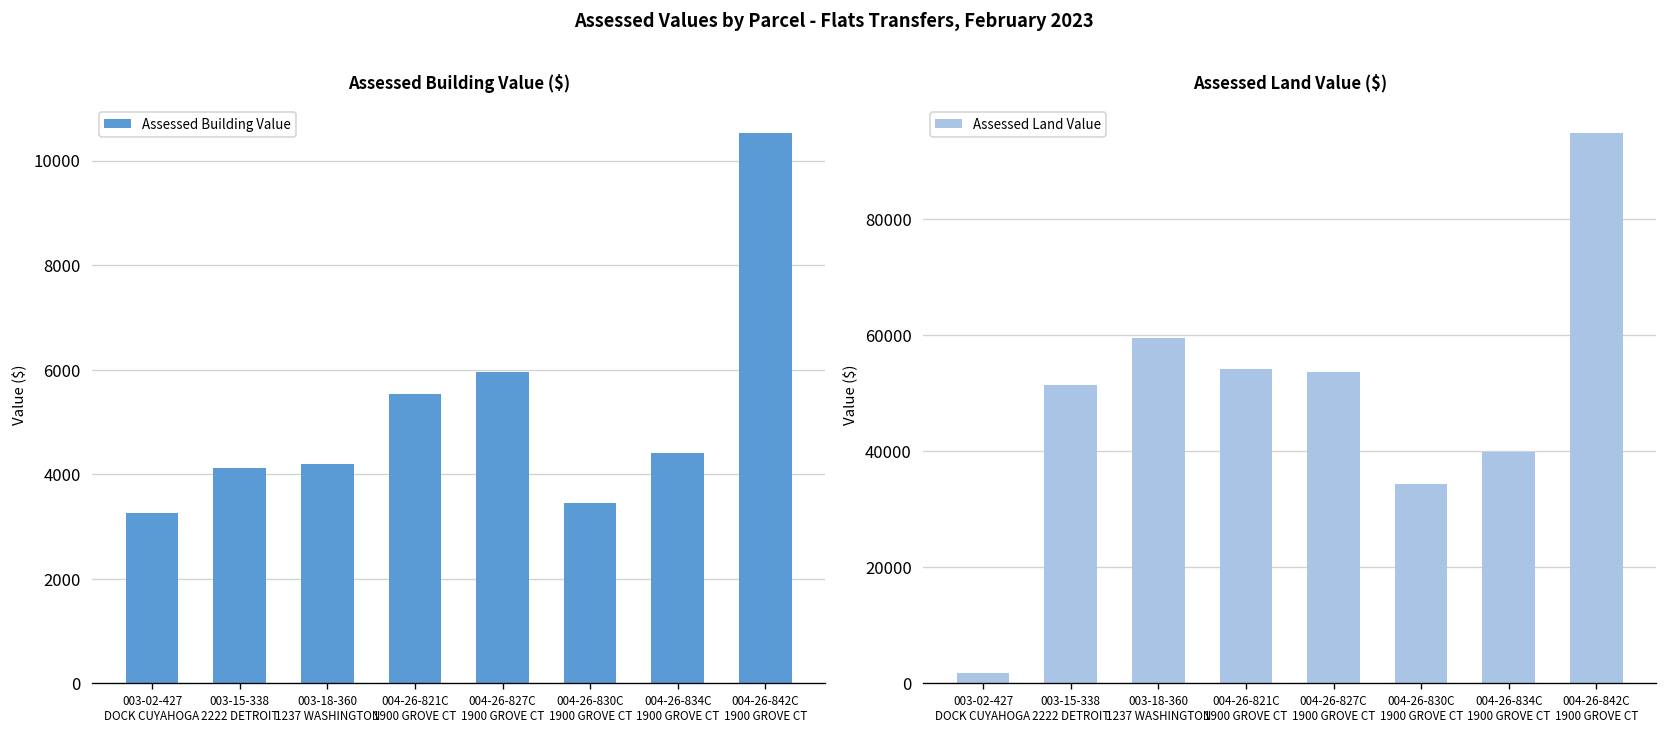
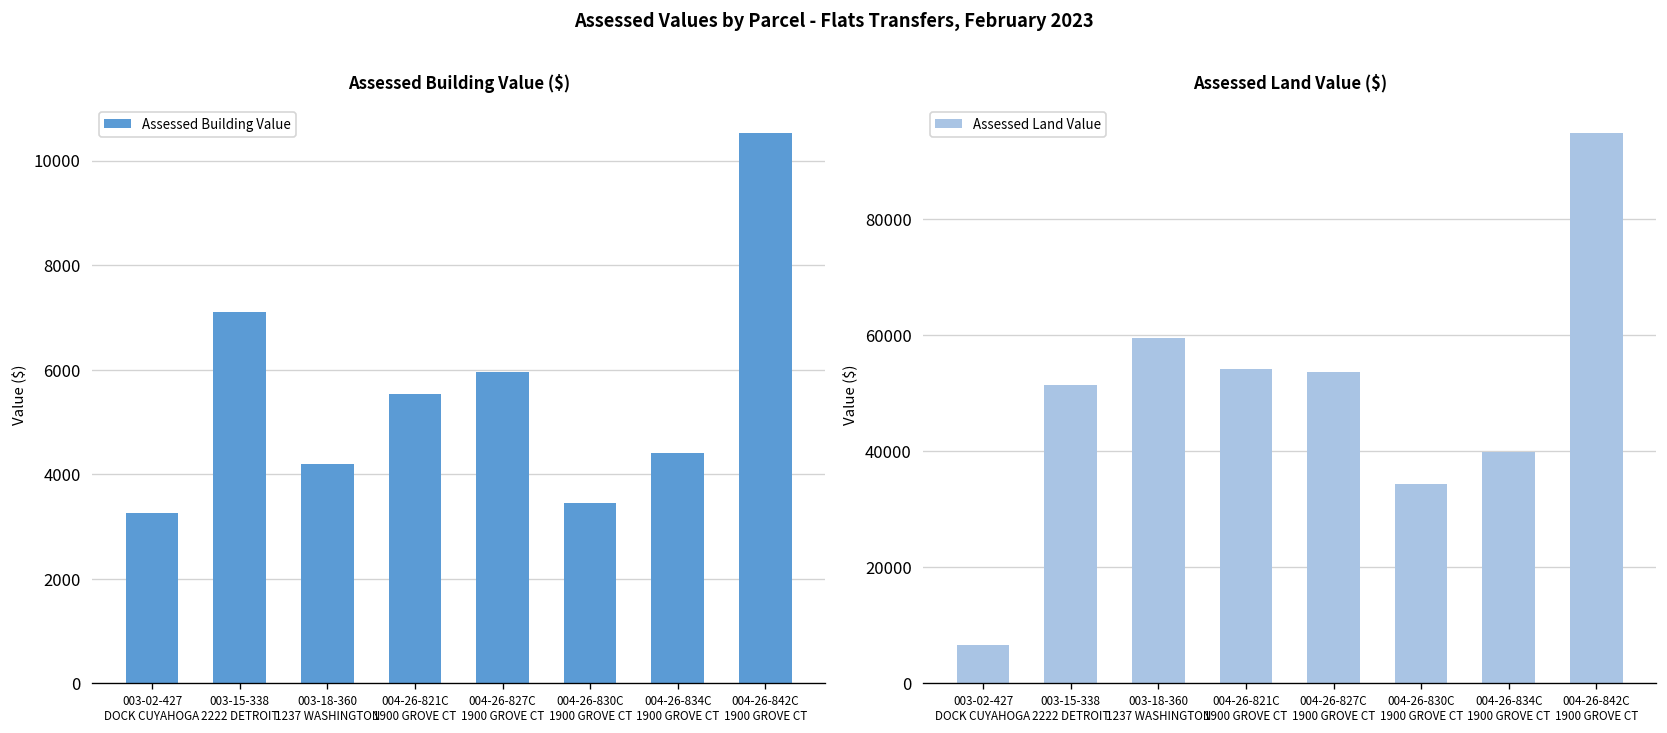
Assessed Building Value ($), 003-15-338 2222 DETROIT: 4100 -> 7100
Assessed Land Value ($), 003-02-427 DOCK CUYAHOGA: 2000 -> 7000
